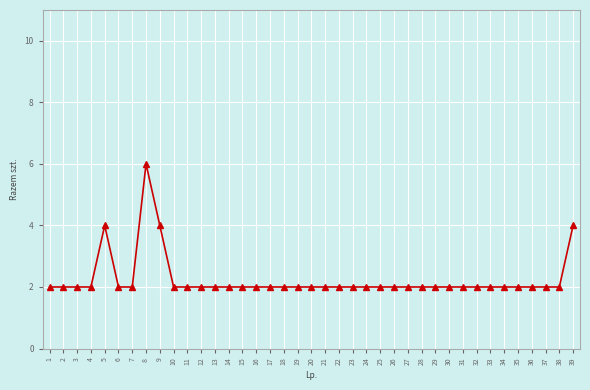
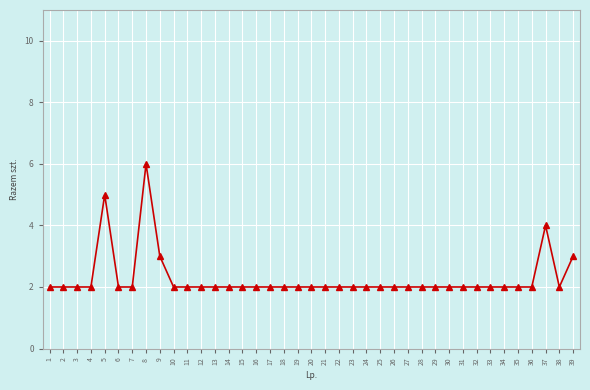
5: 4 -> 5
9: 4 -> 3
37: 2 -> 4
39: 4 -> 3
